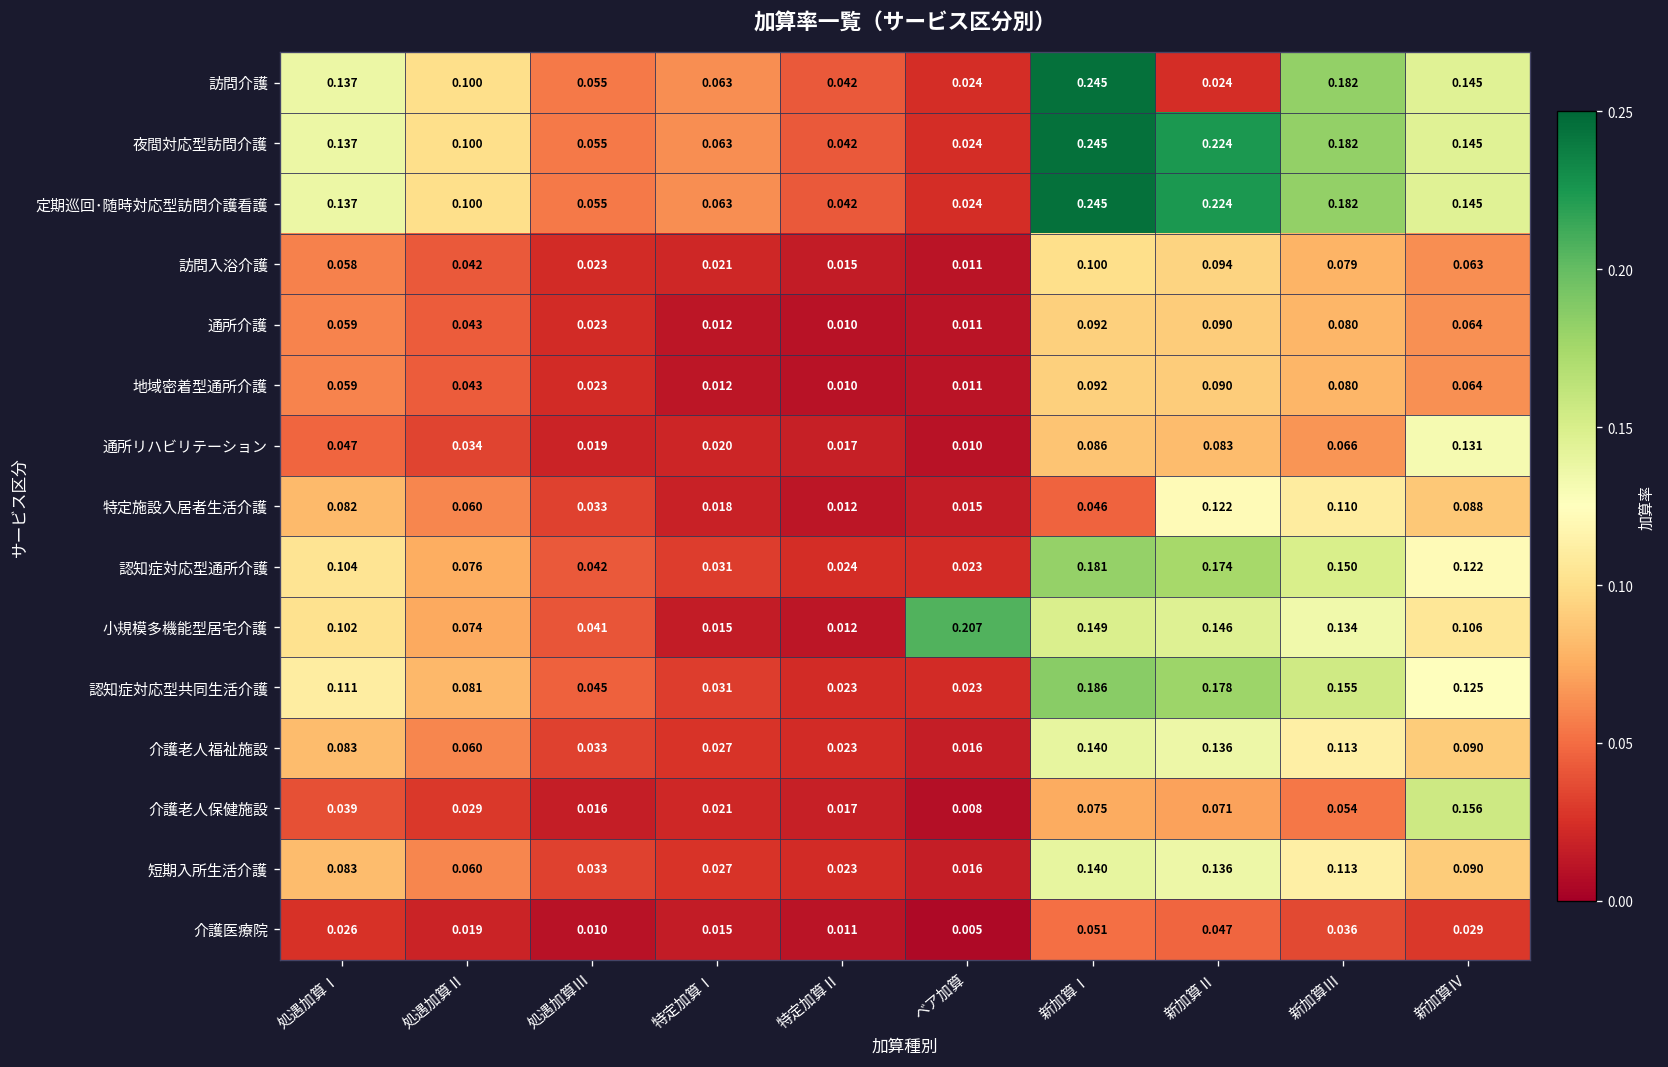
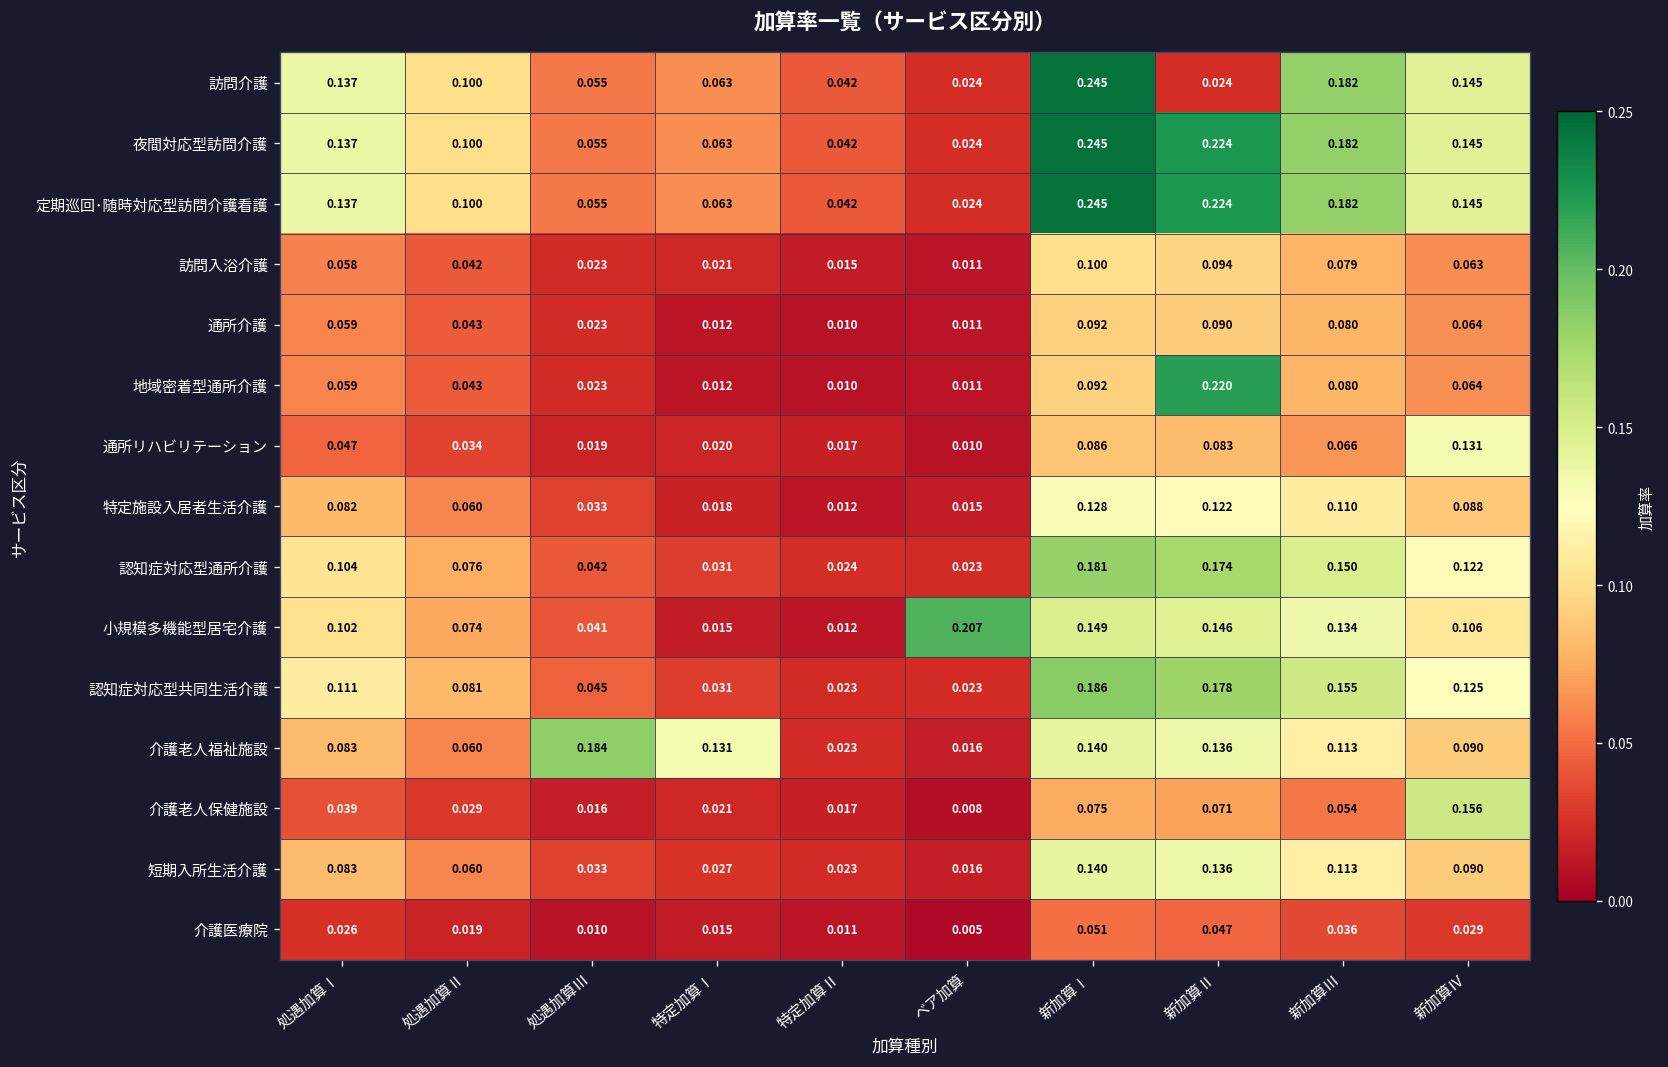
地域密着型通所介護, 新加算Ⅱ: 0.090 -> 0.220
特定施設入居者生活介護, 新加算Ⅰ: 0.046 -> 0.128
介護老人福祉施設, 処遇加算Ⅲ: 0.033 -> 0.184
介護老人福祉施設, 特定加算Ⅰ: 0.027 -> 0.131
